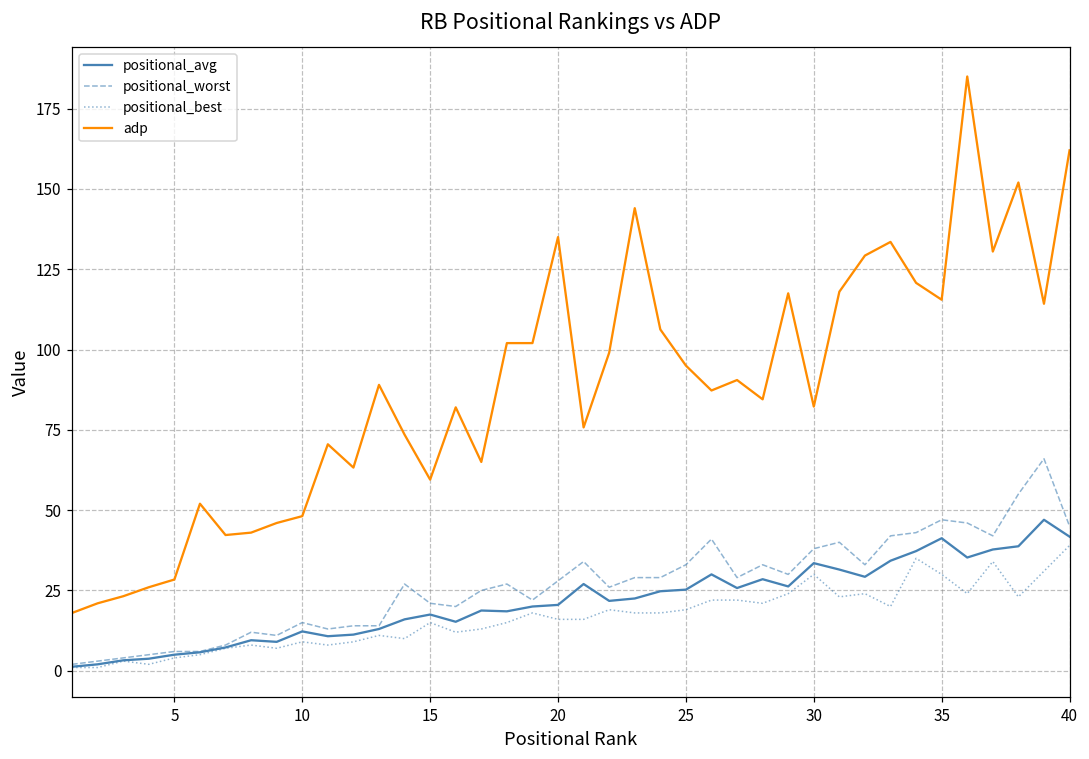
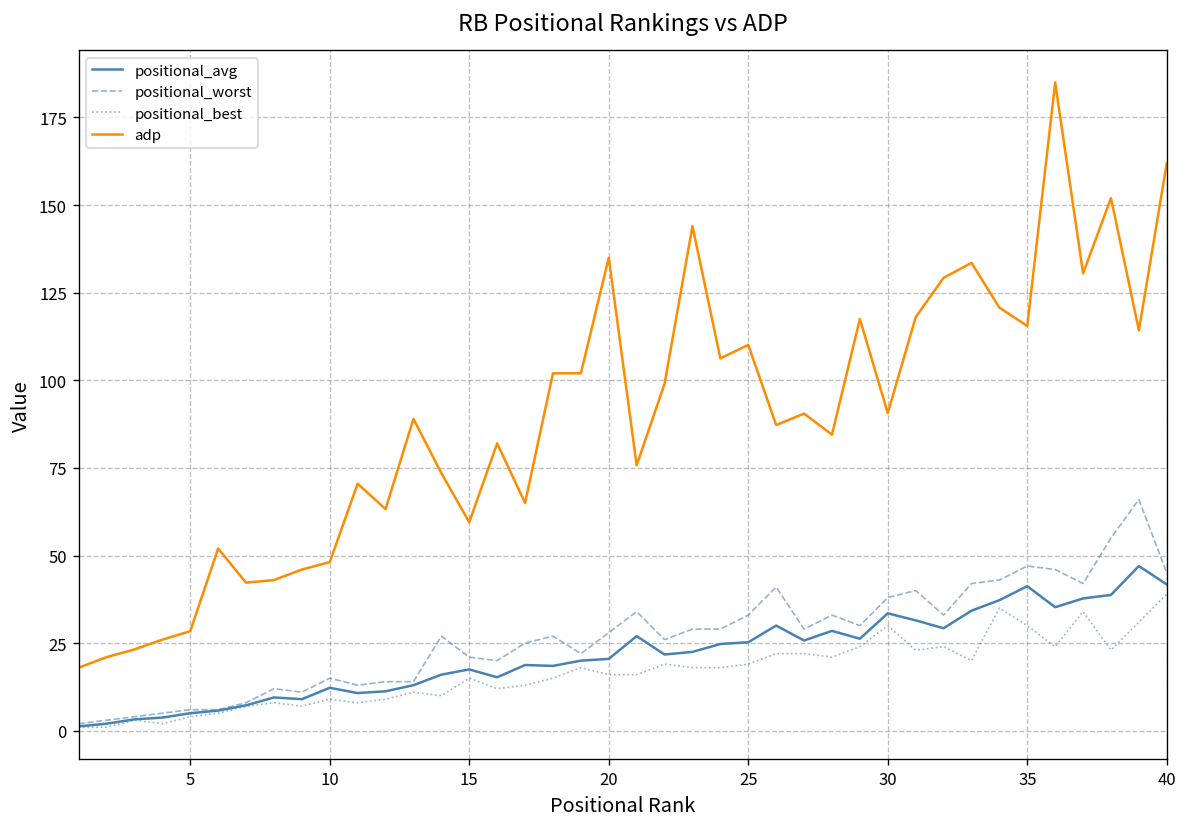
adp, 25: 95 -> 110
adp, 30: 82 -> 91
